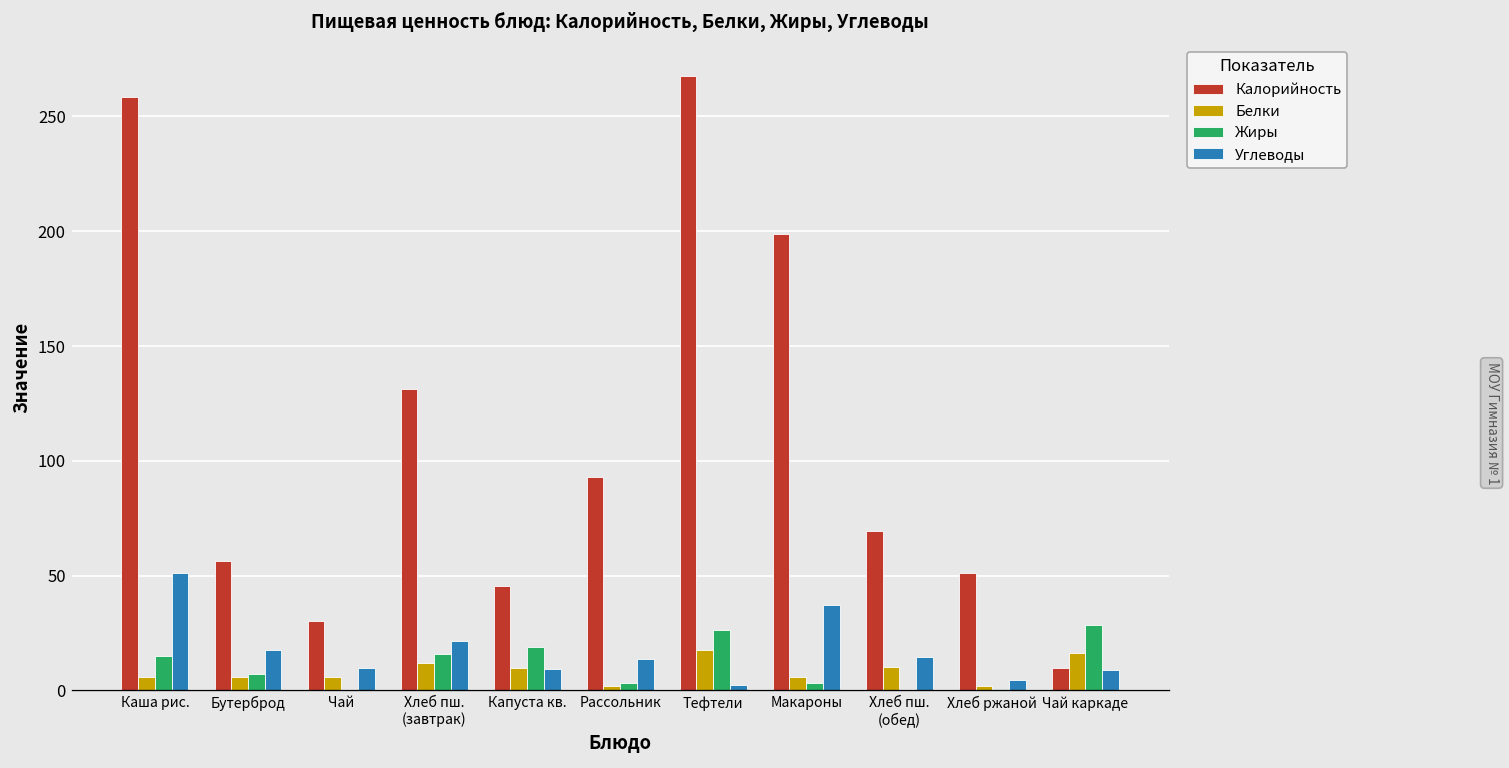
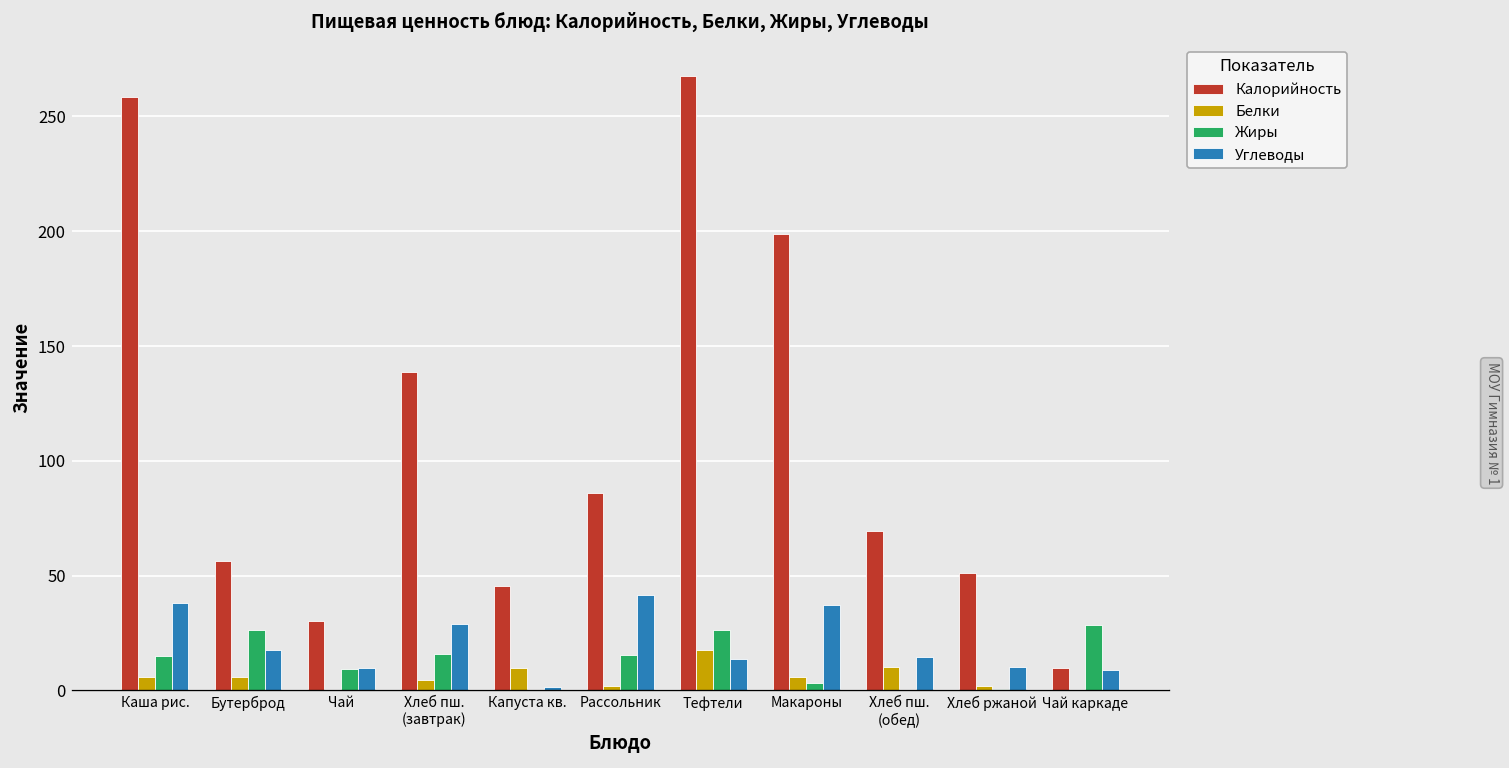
Углеводы, Каша рис.: 51 -> 38
Жиры, Бутерброд: 7 -> 26
Белки, Чай: 6 -> 0
Жиры, Чай: 0 -> 9
Калорийность, Хлеб пш. (завтрак): 131 -> 139
Белки, Хлеб пш. (завтрак): 12 -> 5
Углеводы, Хлеб пш. (завтрак): 21 -> 29
Жиры, Капуста кв.: 19 -> 0
Углеводы, Капуста кв.: 9 -> 2
Калорийность, Рассольник: 93 -> 86
Жиры, Рассольник: 3 -> 15
Углеводы, Рассольник: 14 -> 41
Углеводы, Тефтели: 2 -> 14
Углеводы, Хлеб ржаной: 5 -> 10
Белки, Чай каркаде: 16 -> 0
